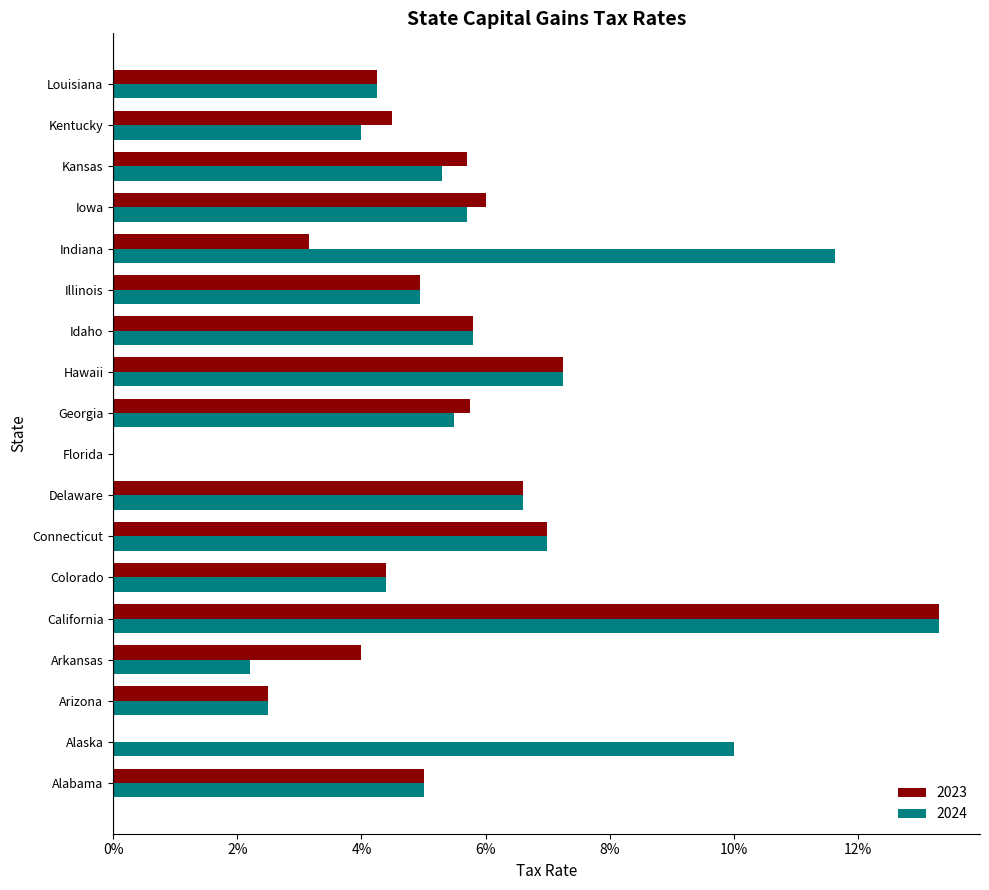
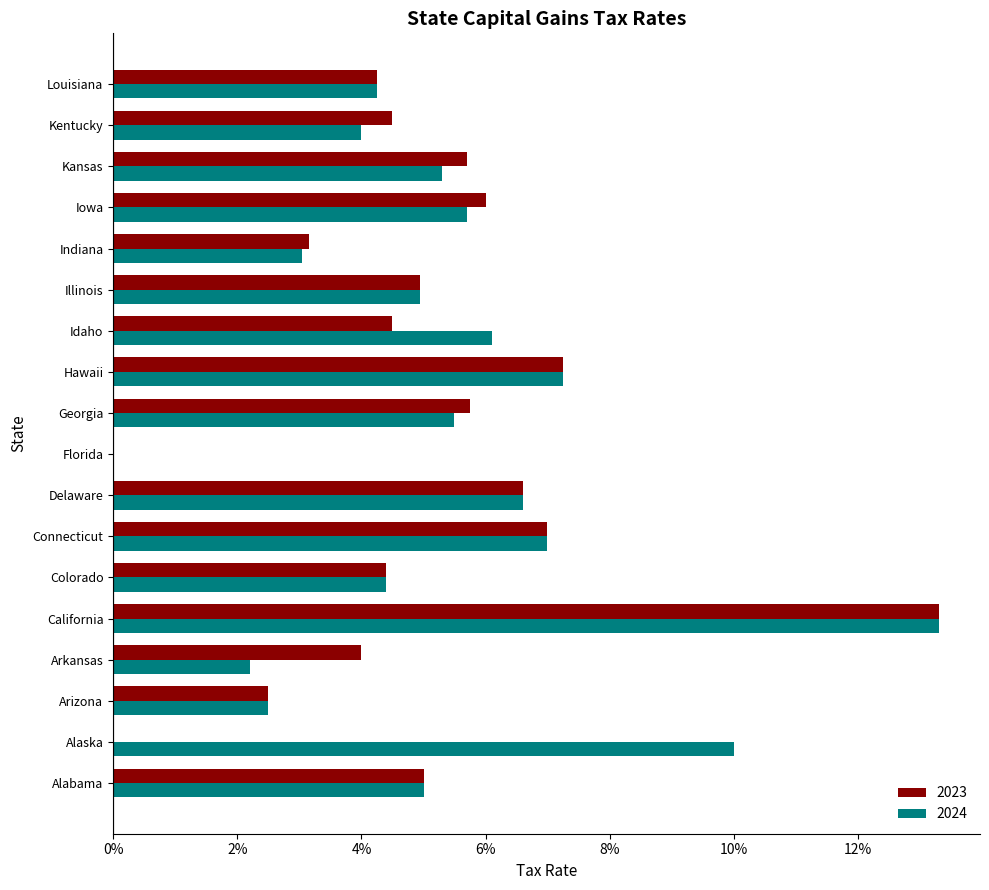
2024, Indiana: 11.6% -> 3.1%
2023, Idaho: 5.8% -> 4.5%
2024, Idaho: 5.8% -> 6.1%
